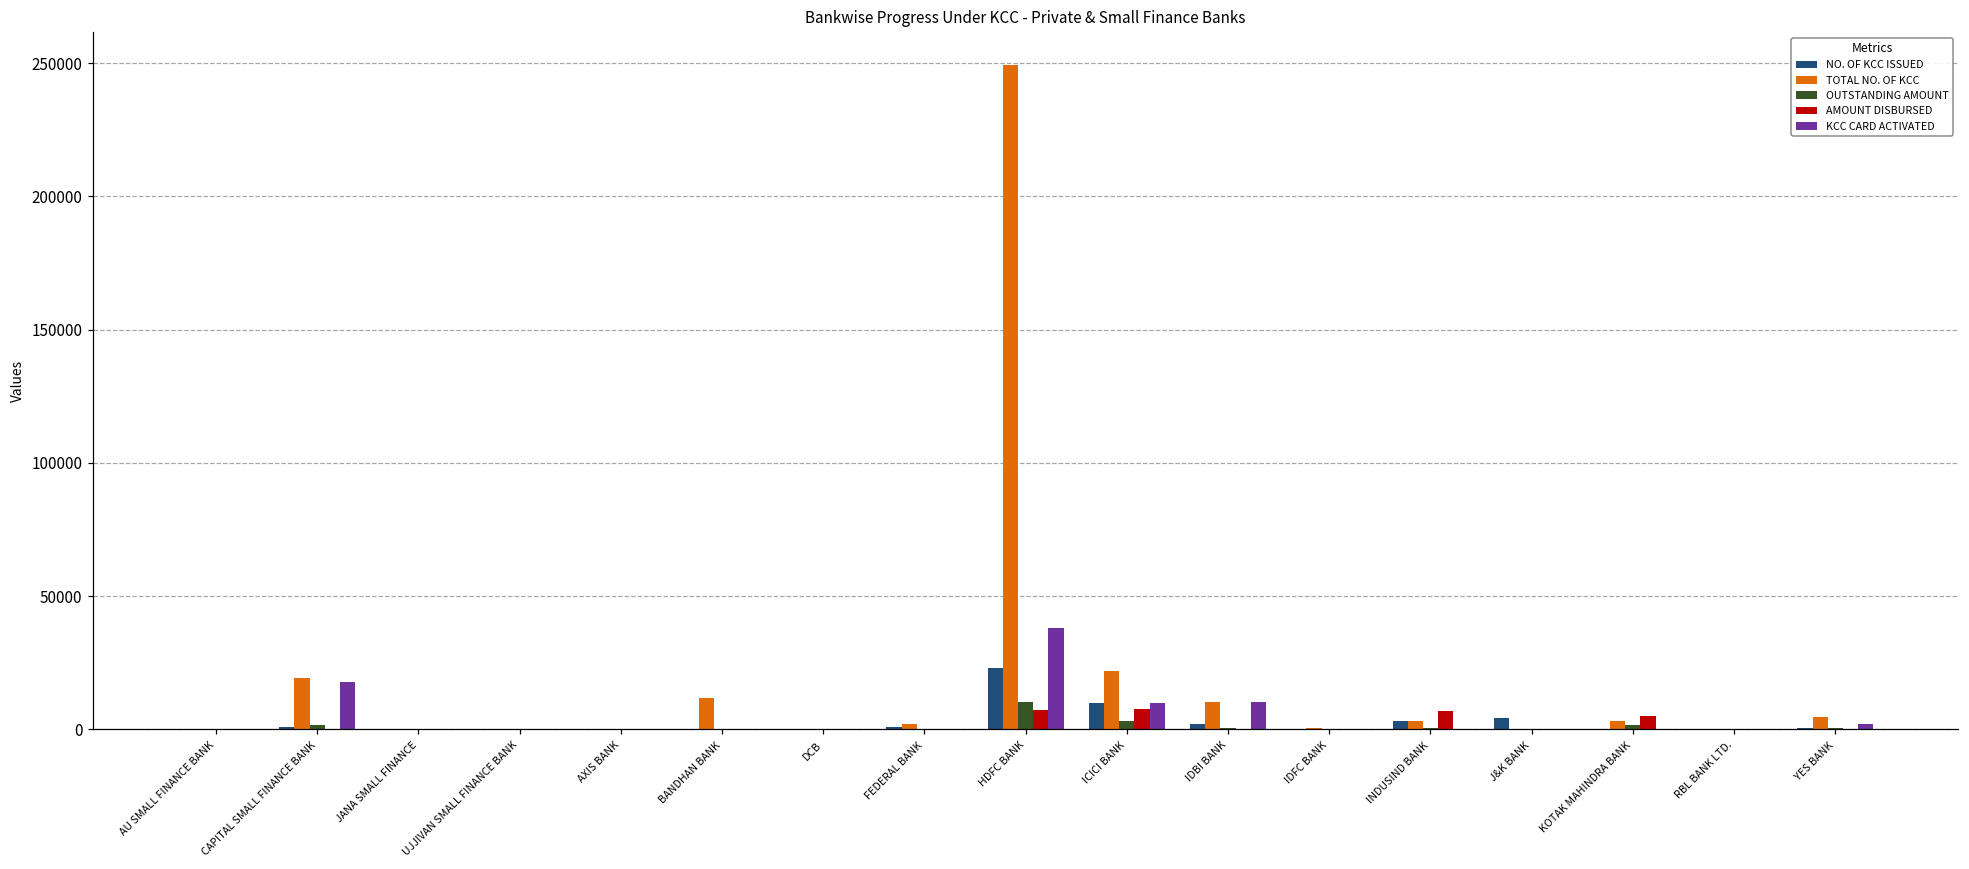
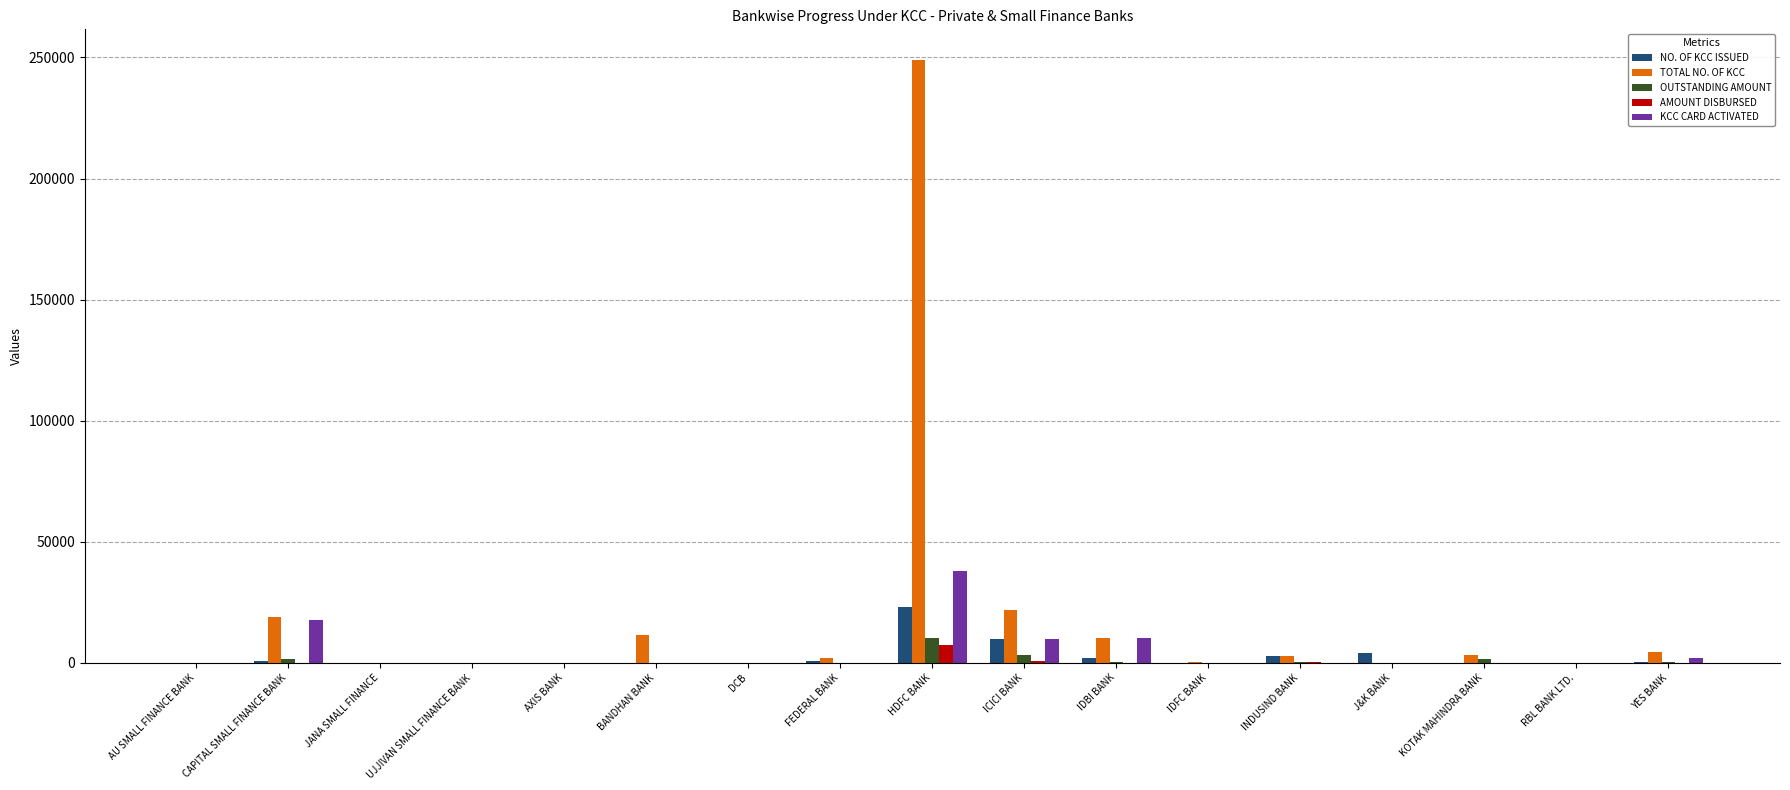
AMOUNT DISBURSED, ICICI BANK: 8000 -> 1000
AMOUNT DISBURSED, INDUSIND BANK: 7000 -> 1000
AMOUNT DISBURSED, KOTAK MAHINDRA BANK: 5000 -> 0
